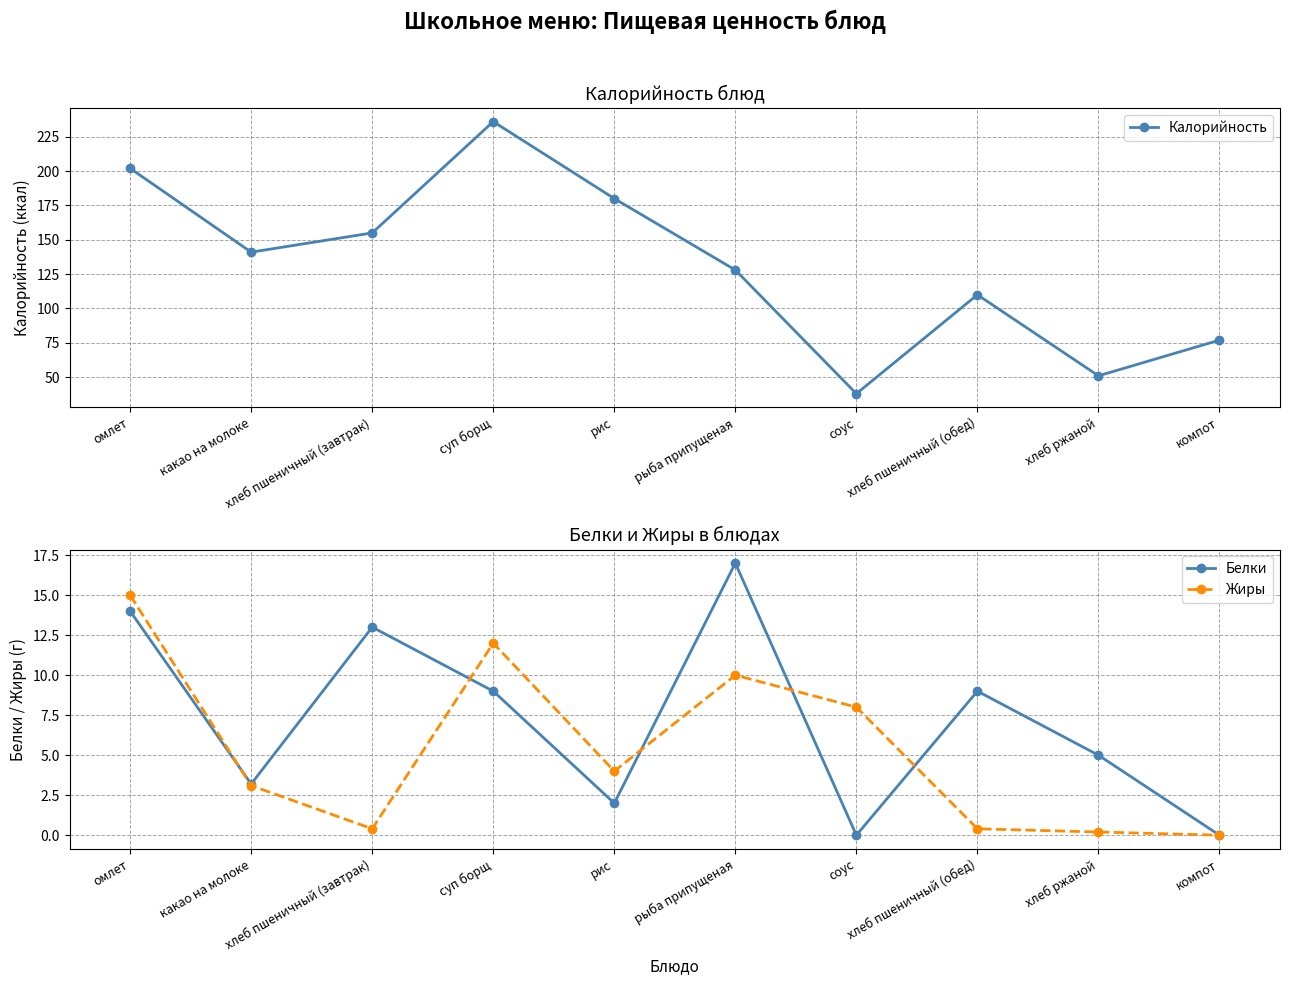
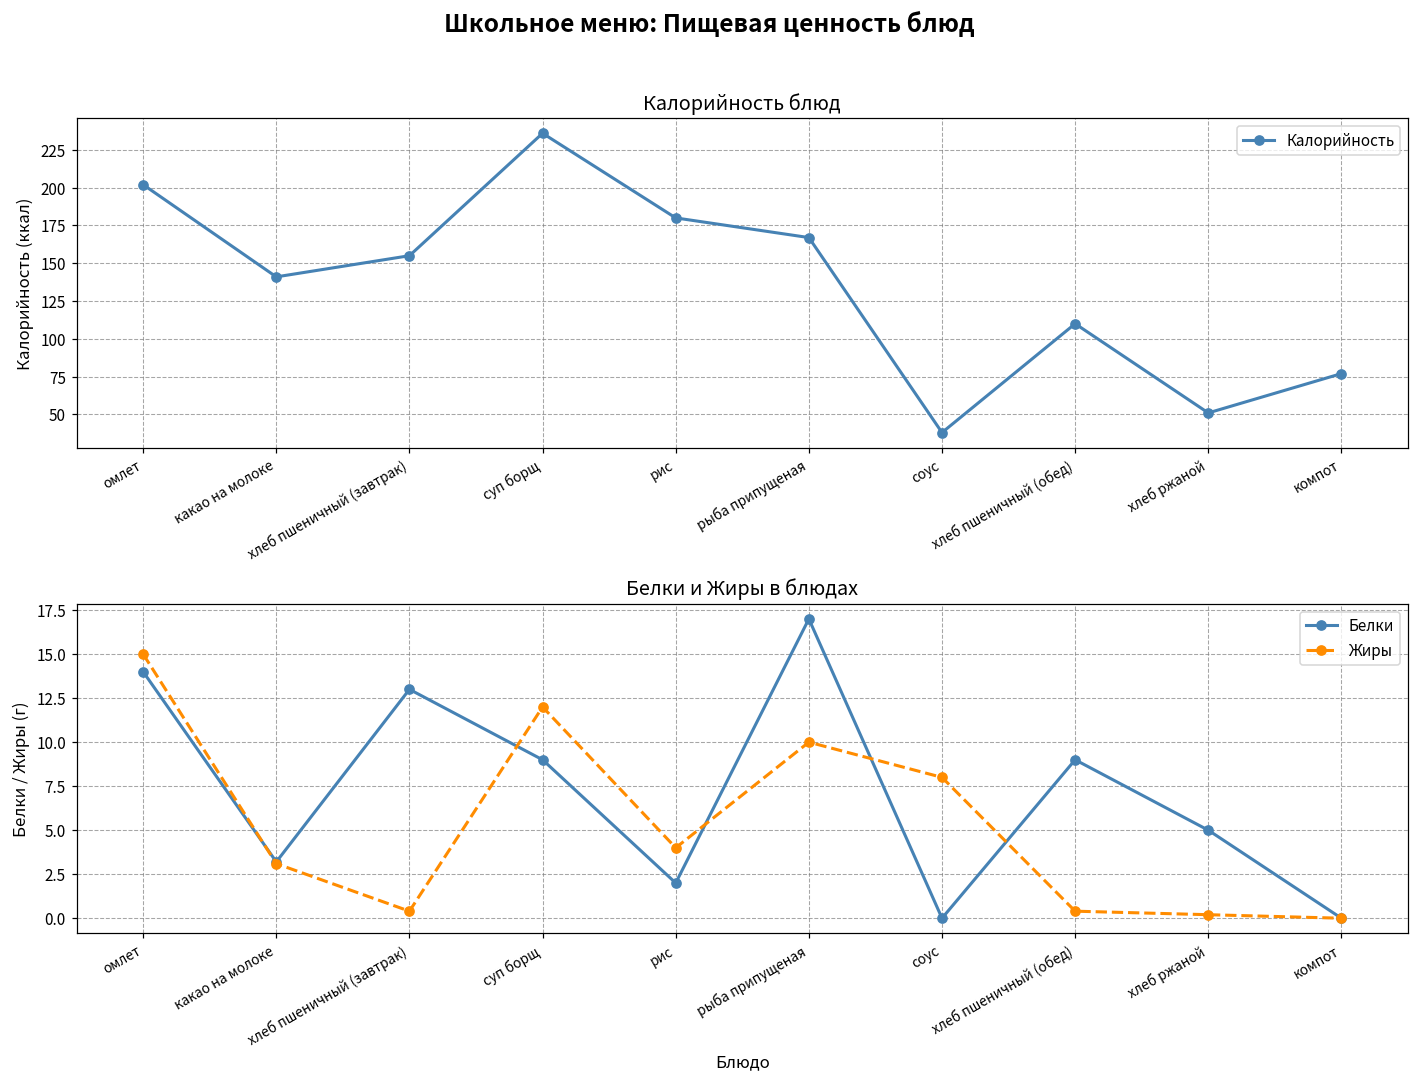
Калорийность блюд, рыба припущеная: 128 -> 167
